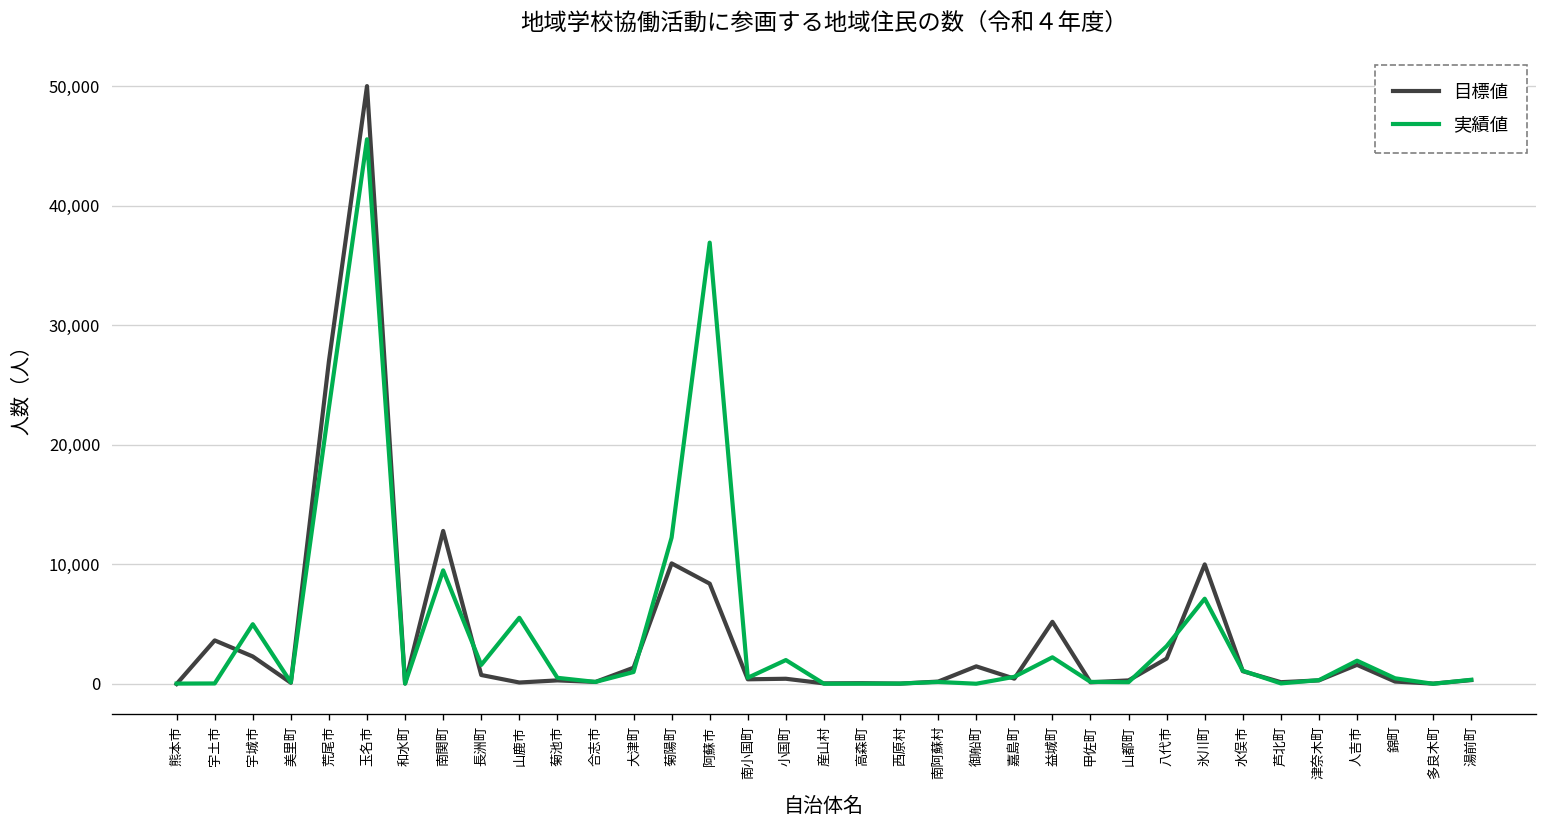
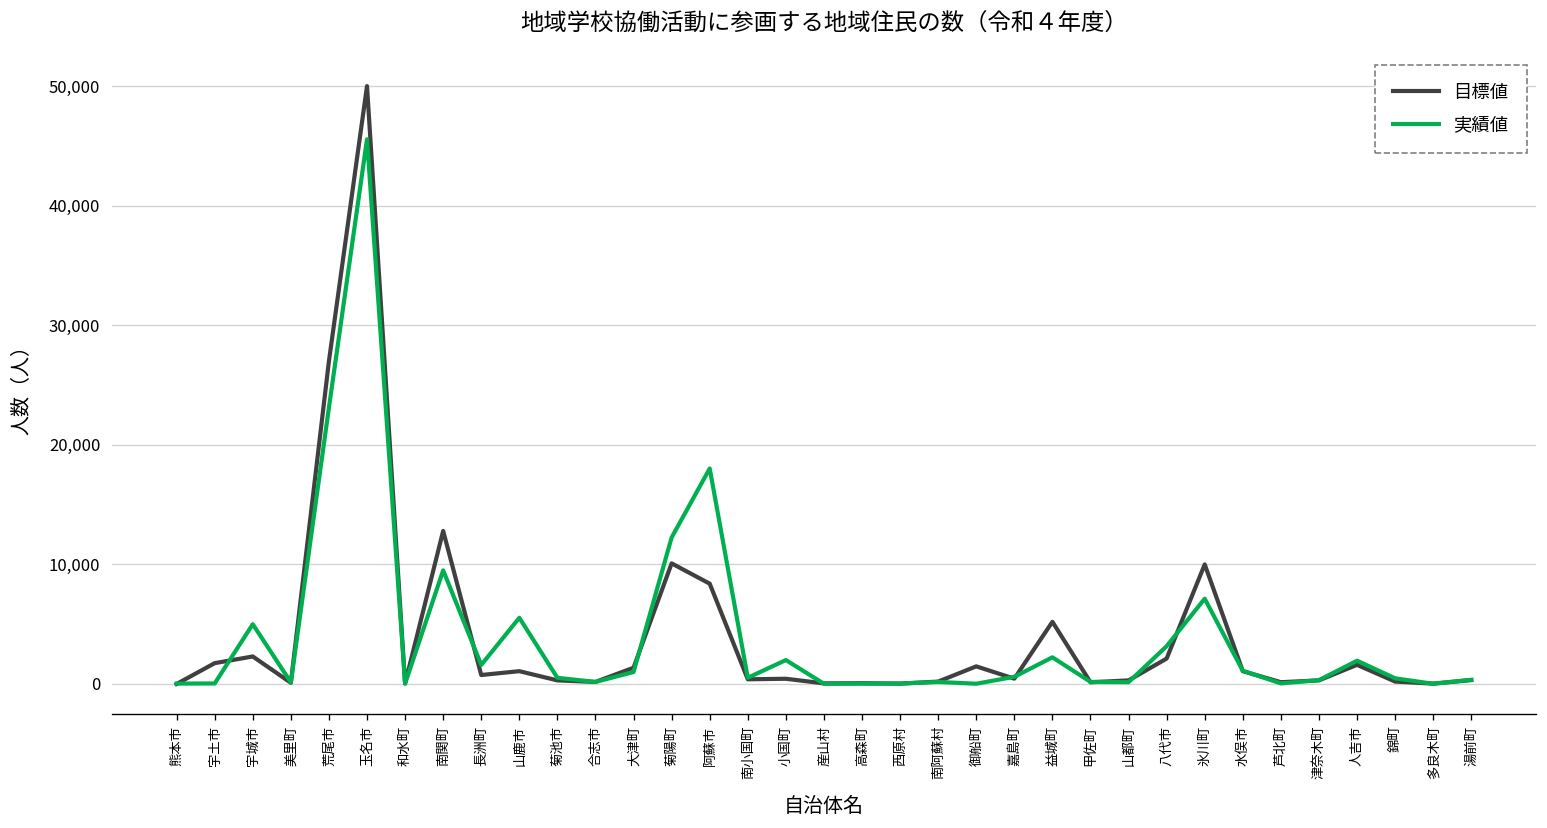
目標値, 宇土市: 4,000 -> 2,000
目標値, 山鹿市: 0 -> 1,000
実績値, 阿蘇市: 37,000 -> 18,000
